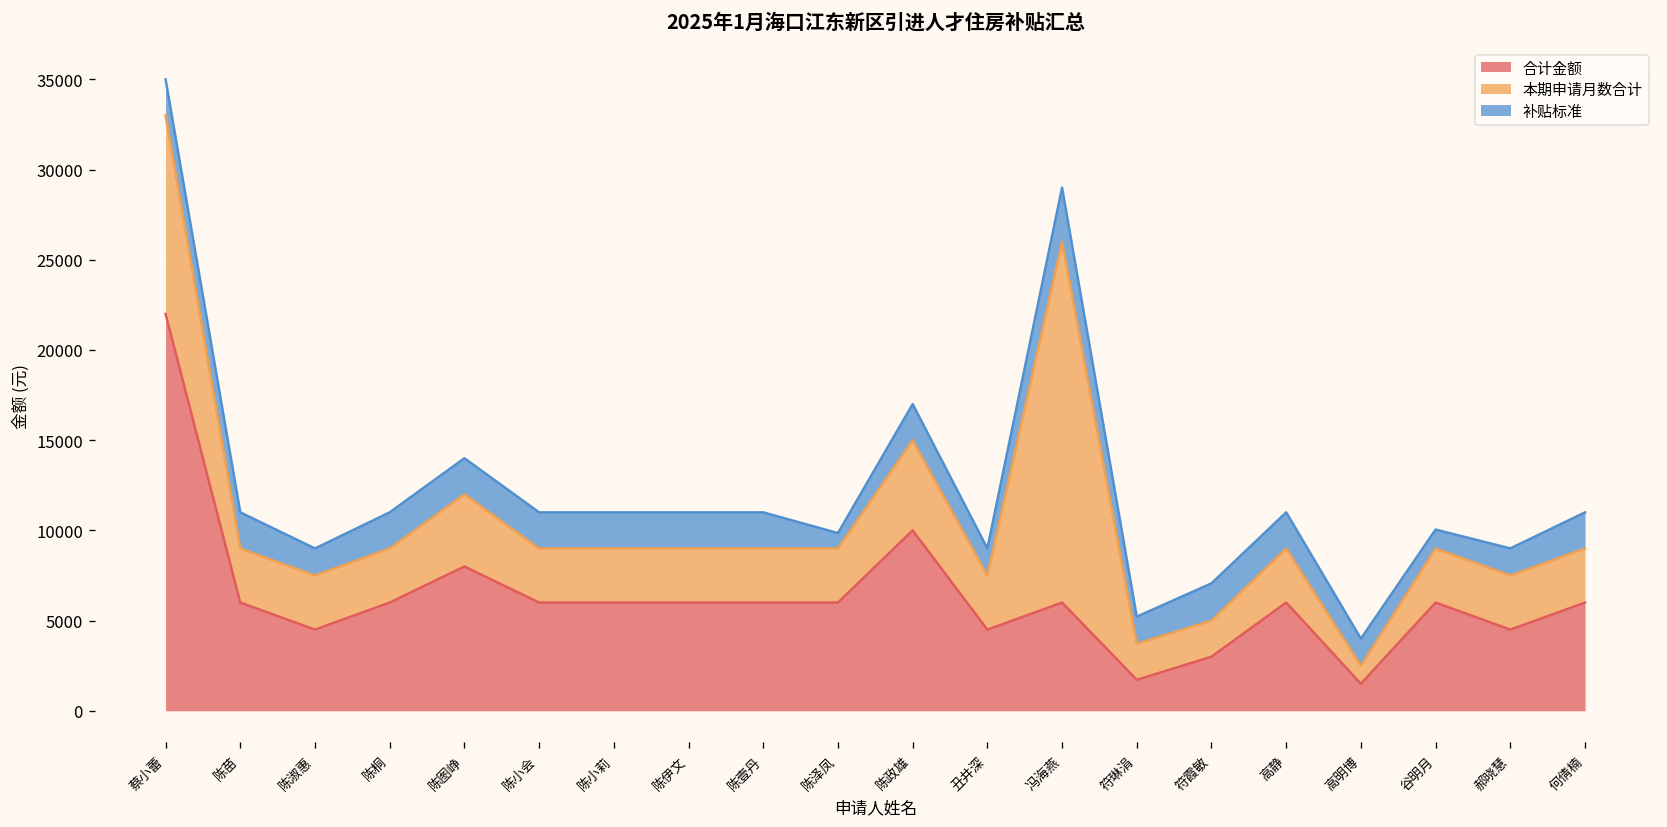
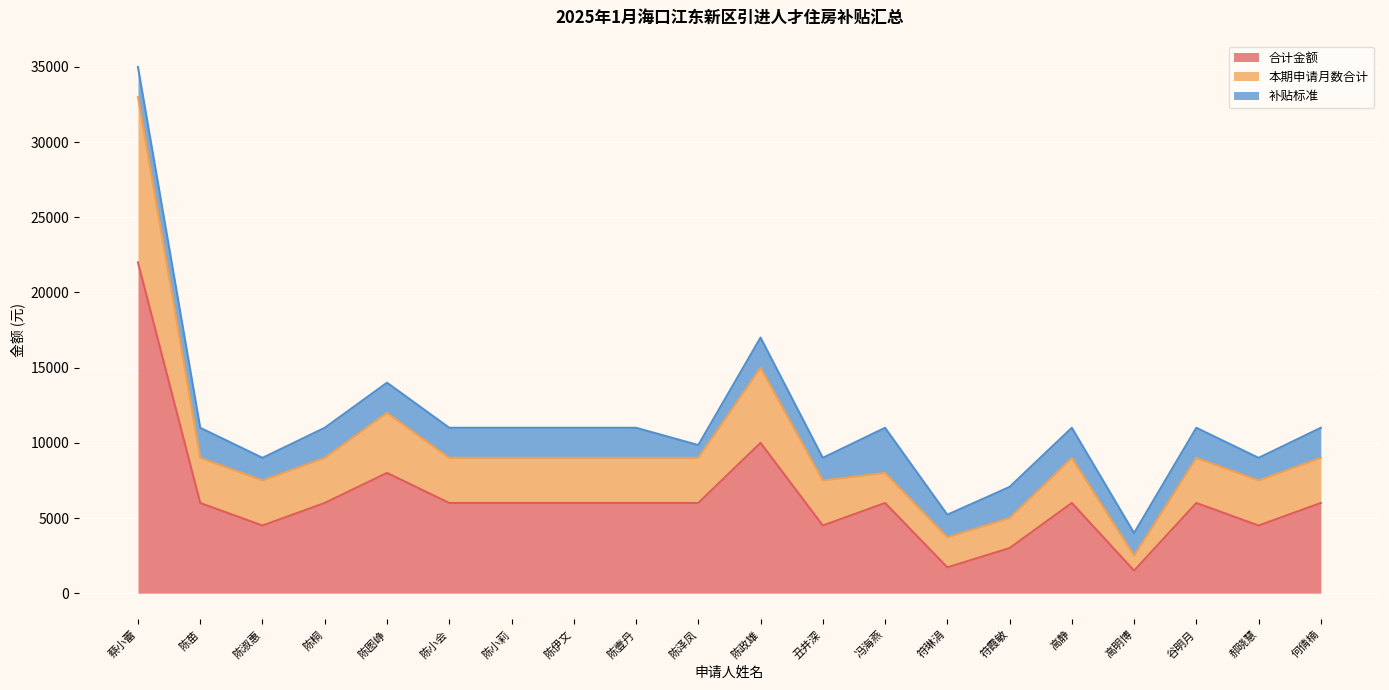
本期申请月数合计, 冯海燕: 20000 -> 2000
补贴标准, 谷明月: 1000 -> 2000
